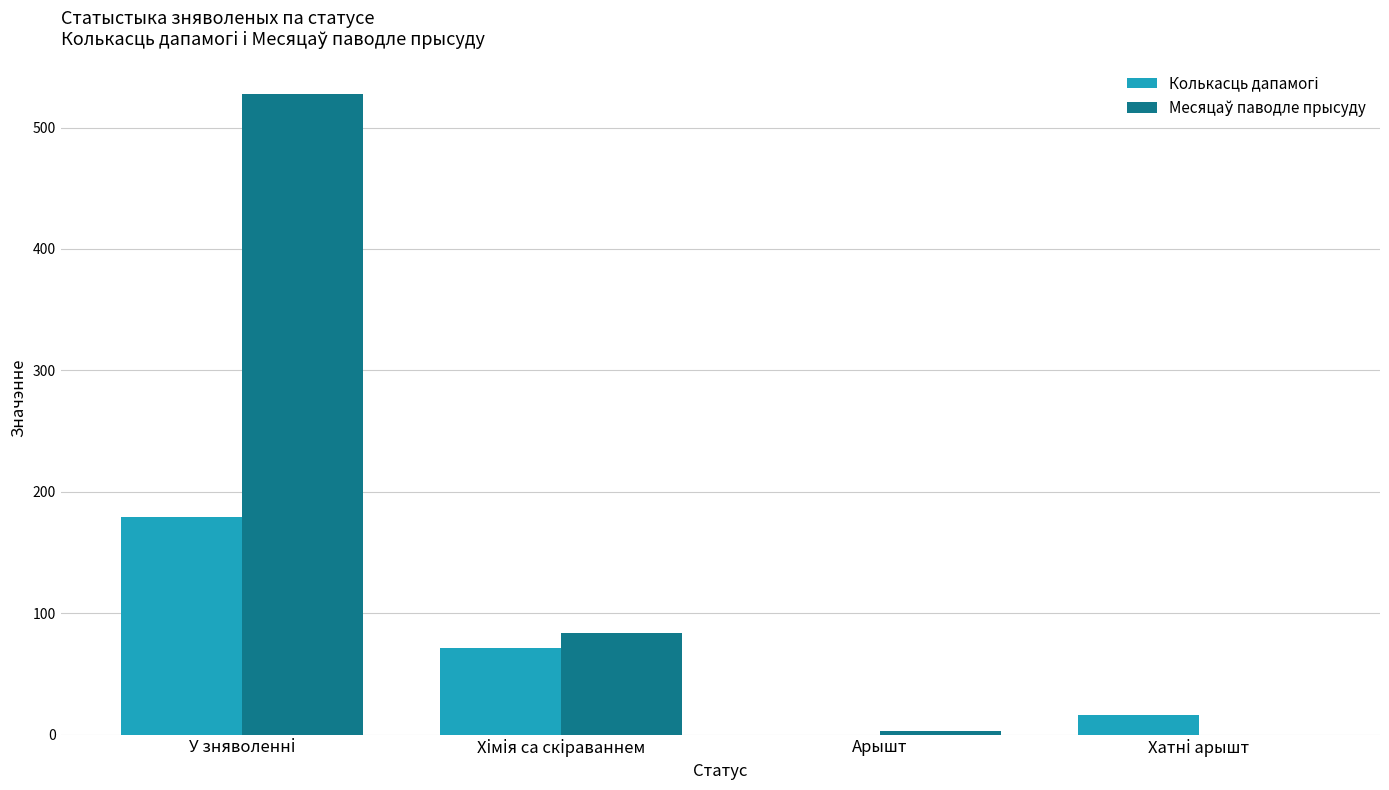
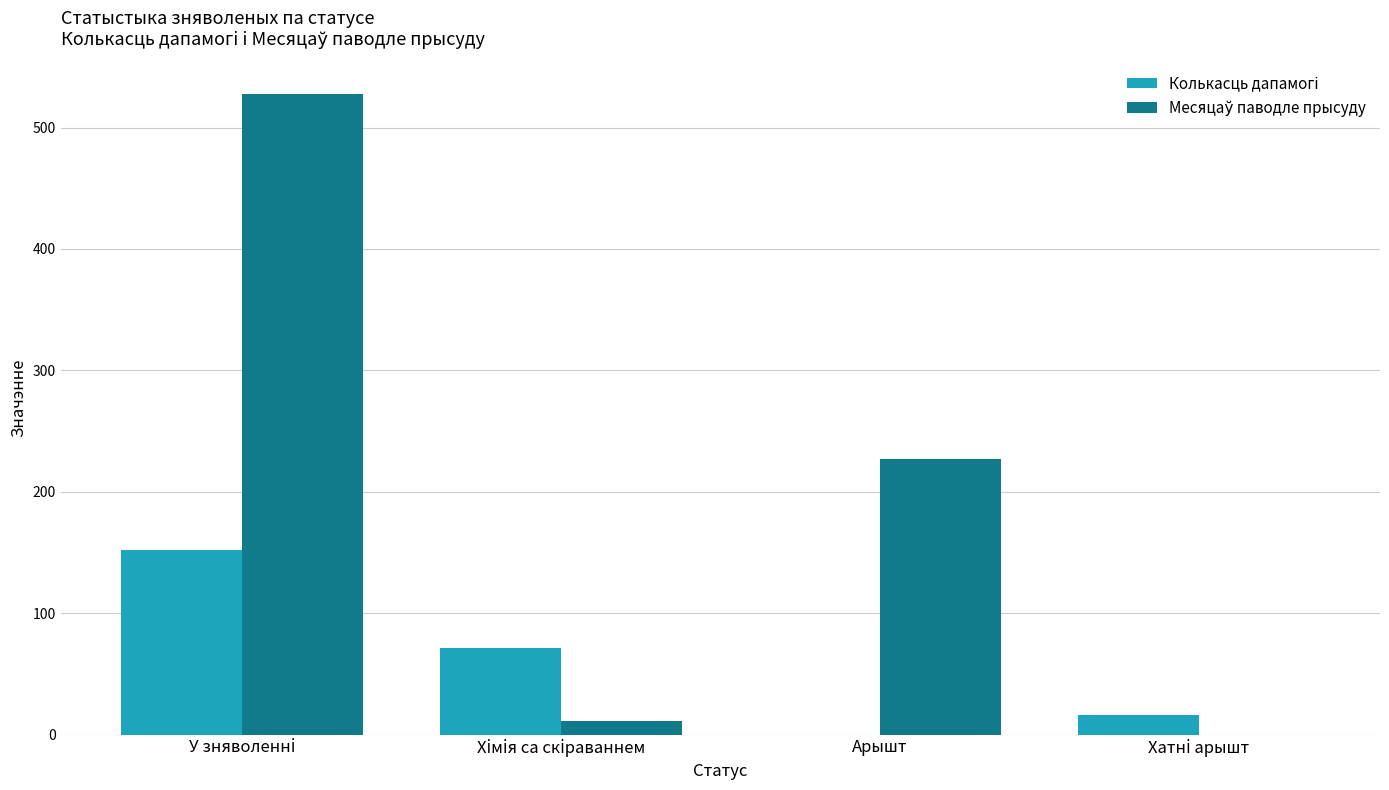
Колькасць дапамогі, У зняволенні: 179 -> 152
Месяцаў паводле прысуду, Хімія са скіраваннем: 84 -> 11
Месяцаў паводле прысуду, Арышт: 3 -> 227
